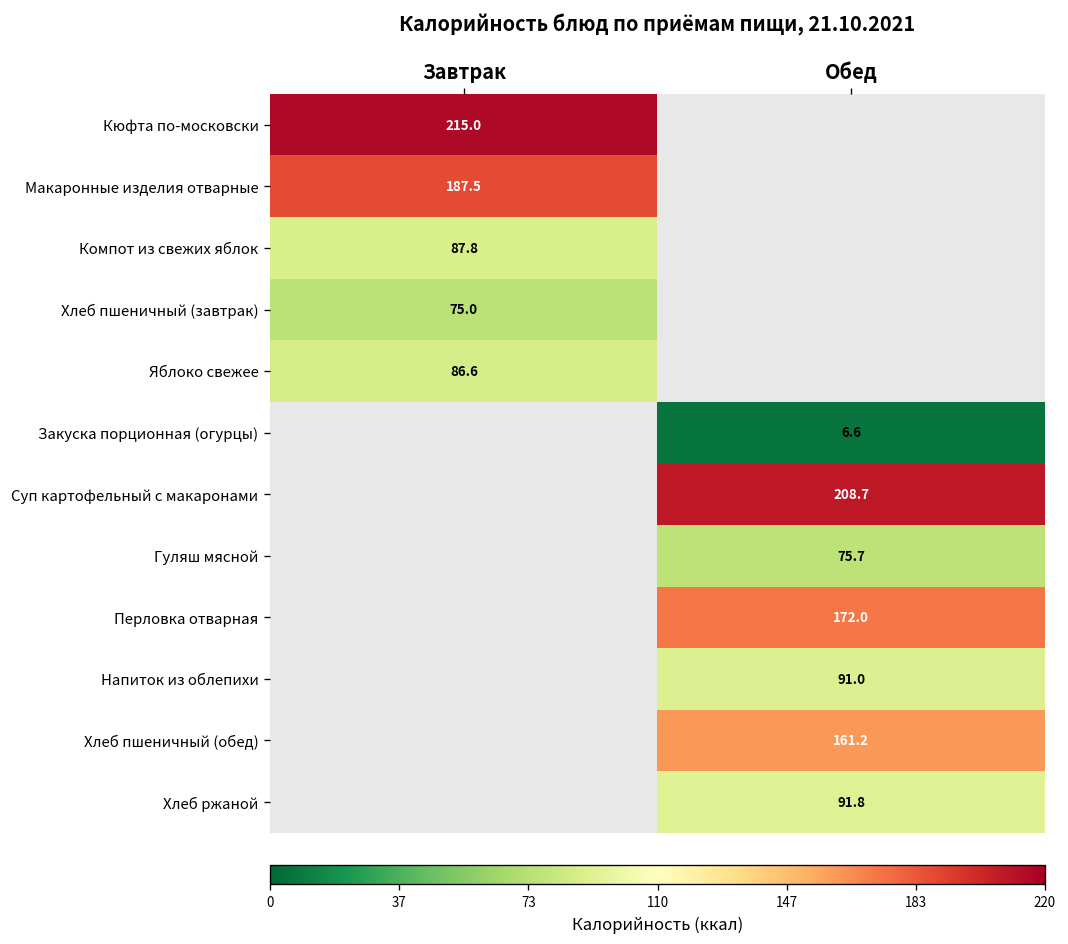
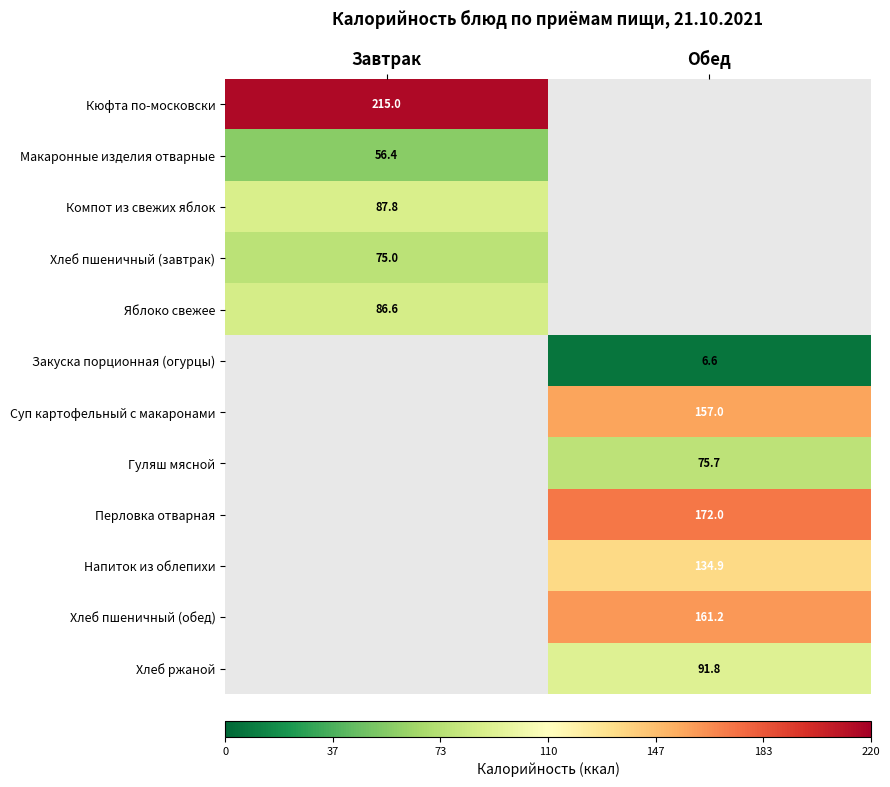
Макаронные изделия отварные, Завтрак: 187.5 -> 56.4
Суп картофельный с макаронами, Обед: 208.7 -> 157.0
Напиток из облепихи, Обед: 91.0 -> 134.9
